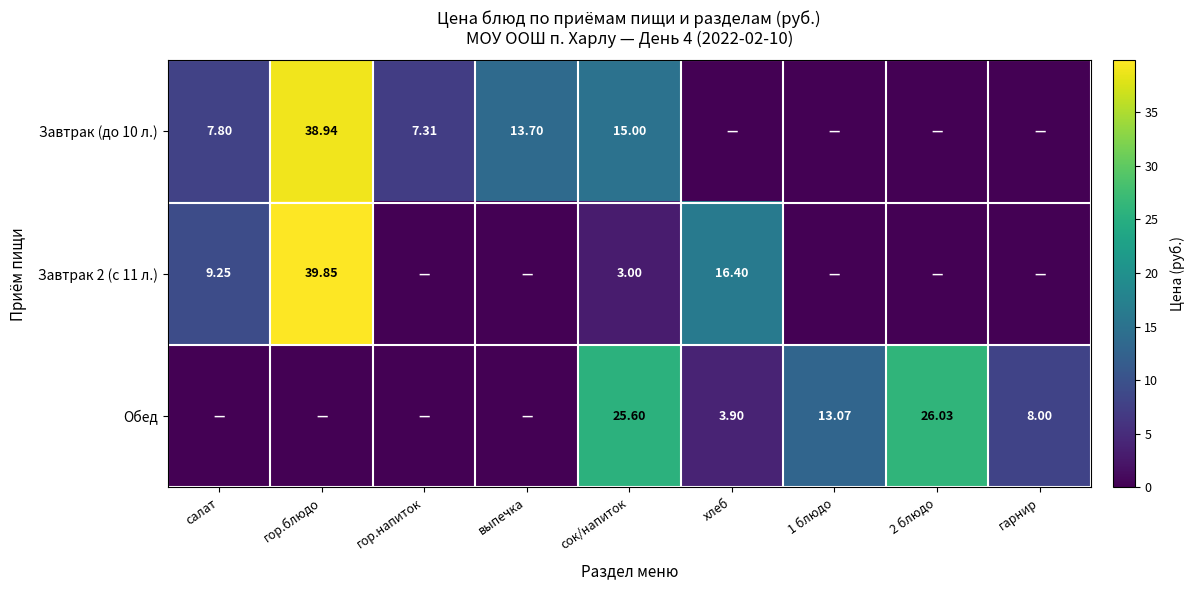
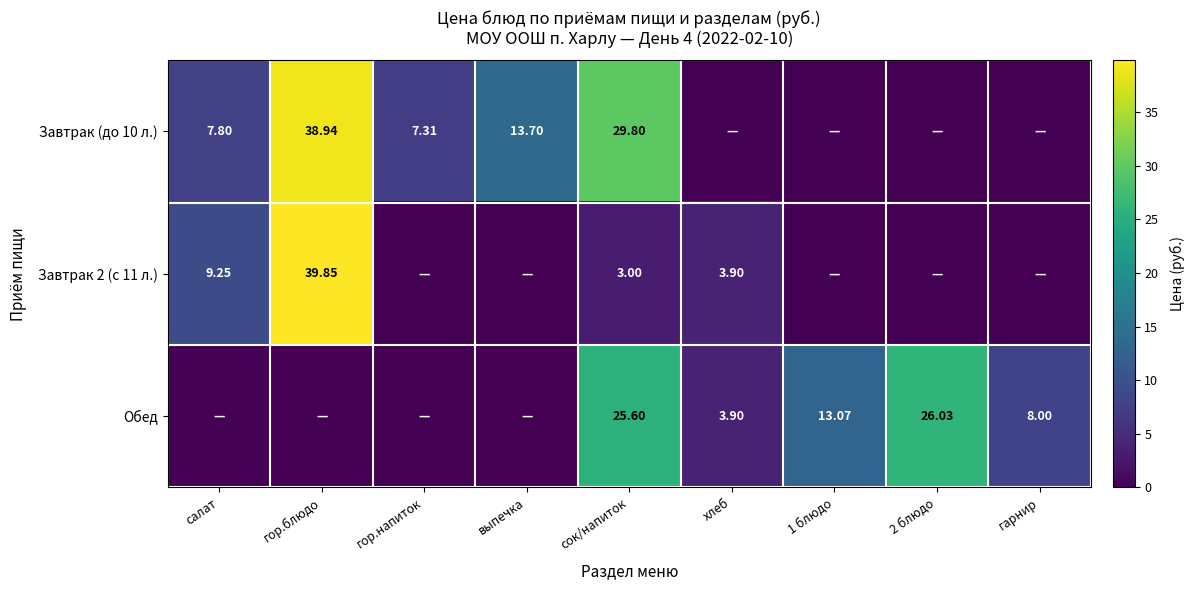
Завтрак (до 10 л.), сок/напиток: 15.00 -> 29.80
Завтрак 2 (с 11 л.), хлеб: 16.40 -> 3.90
